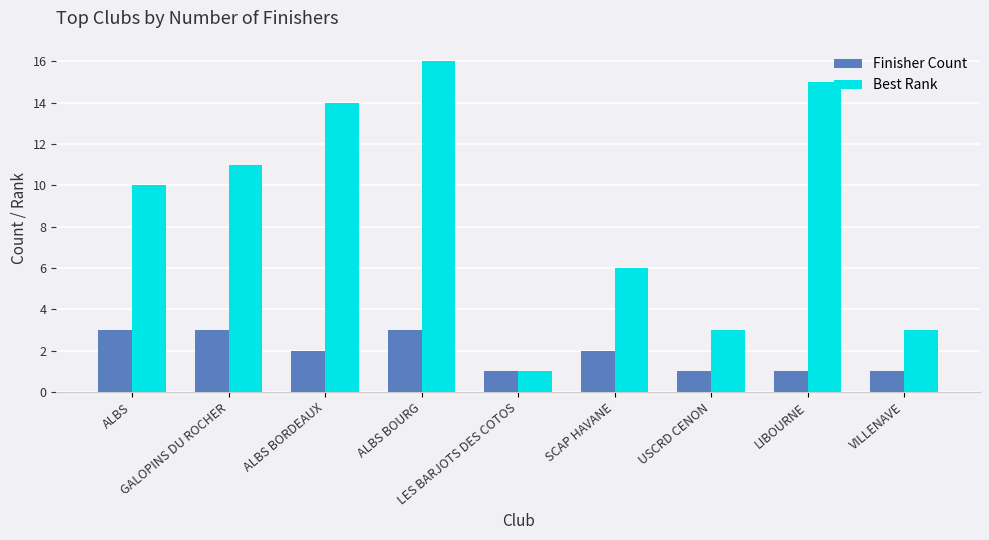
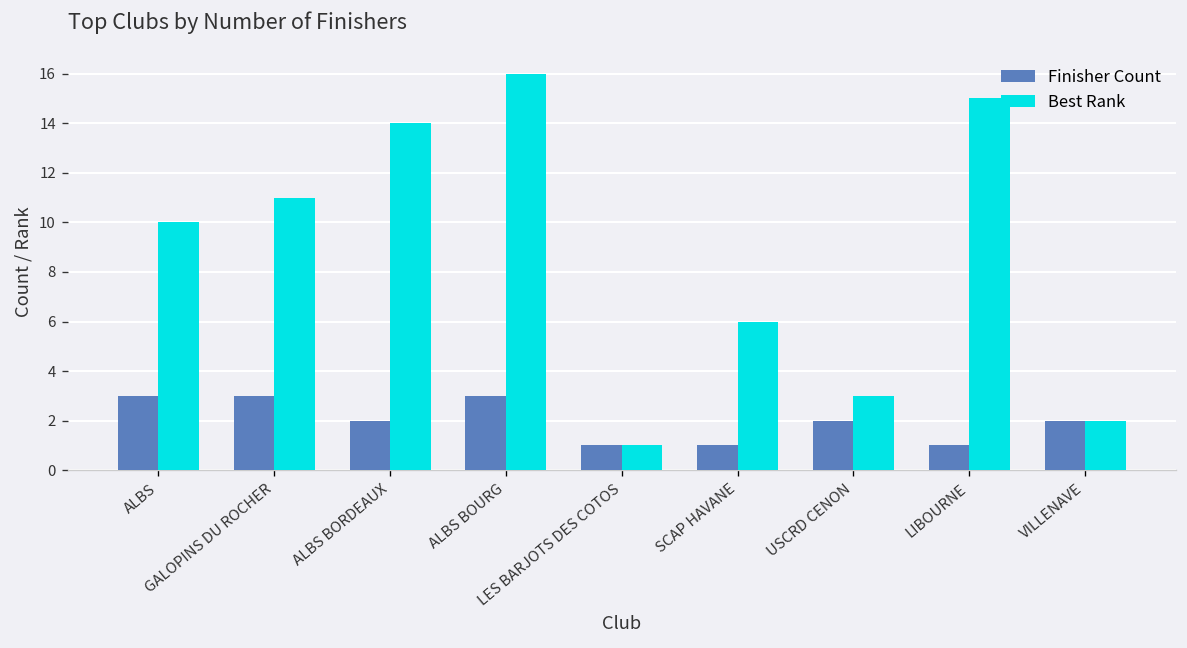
Finisher Count, SCAP HAVANE: 2 -> 1
Finisher Count, USCRD CENON: 1 -> 2
Finisher Count, VILLENAVE: 1 -> 2
Best Rank, VILLENAVE: 3 -> 2
